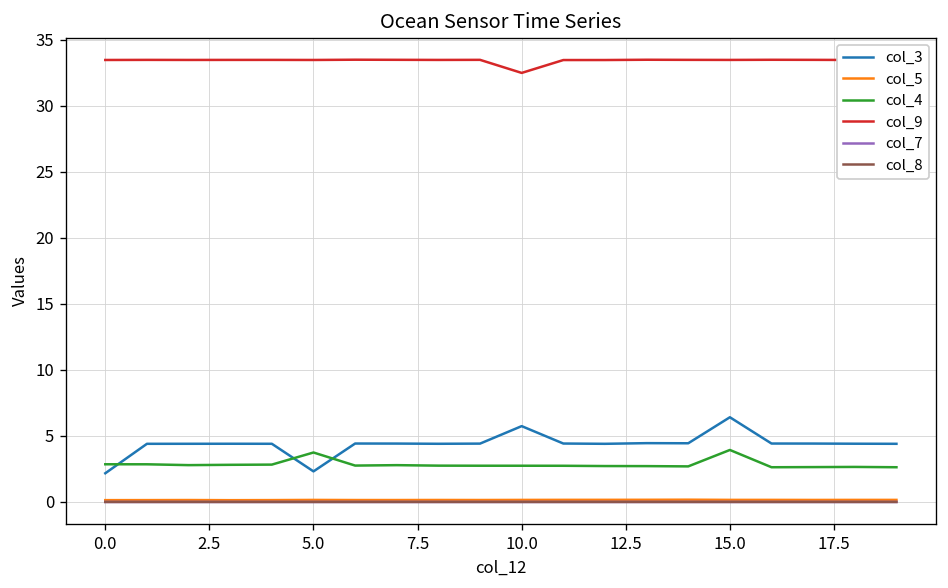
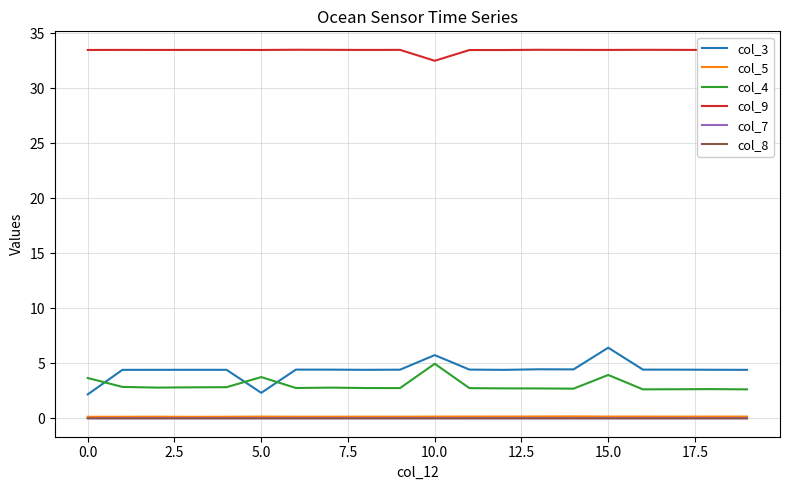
col_4, 0.0: 2.9 -> 3.7
col_4, 10.0: 2.7 -> 5.0
